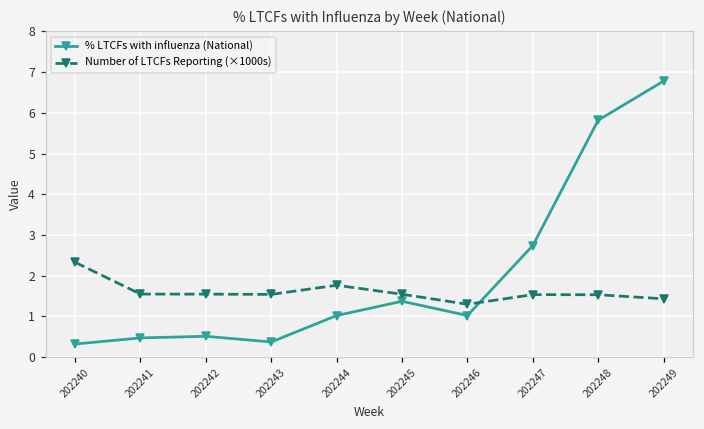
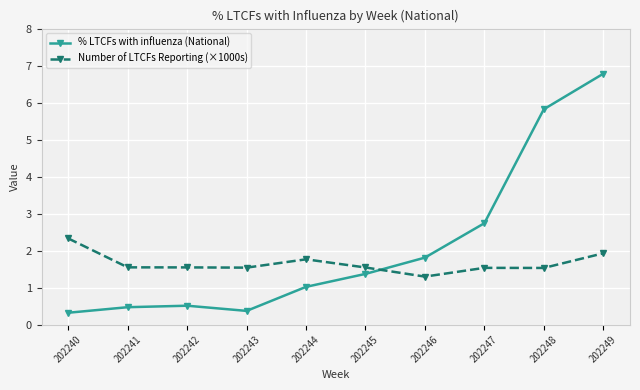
% LTCFs with influenza (National), 202246: 1.0 -> 1.8
Number of LTCFs Reporting (×1000s), 202249: 1.4 -> 1.9
